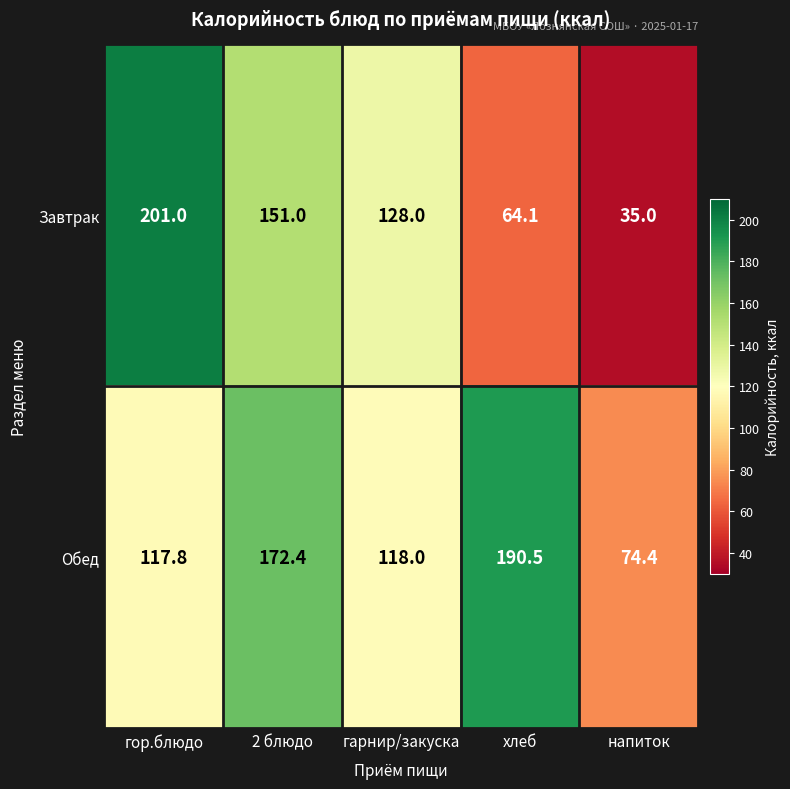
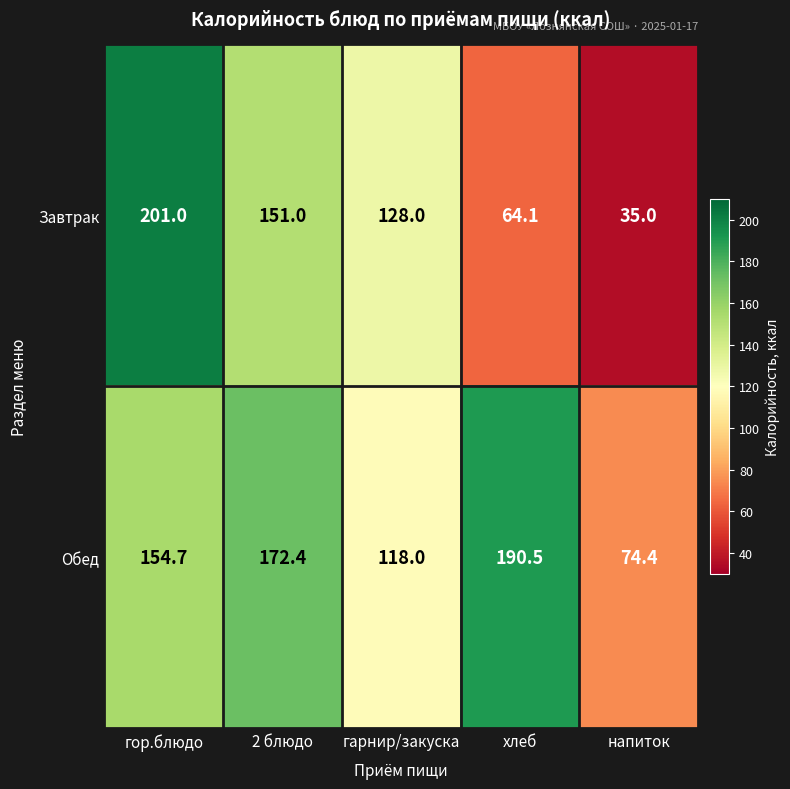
Обед, гор.блюдо: 117.8 -> 154.7
